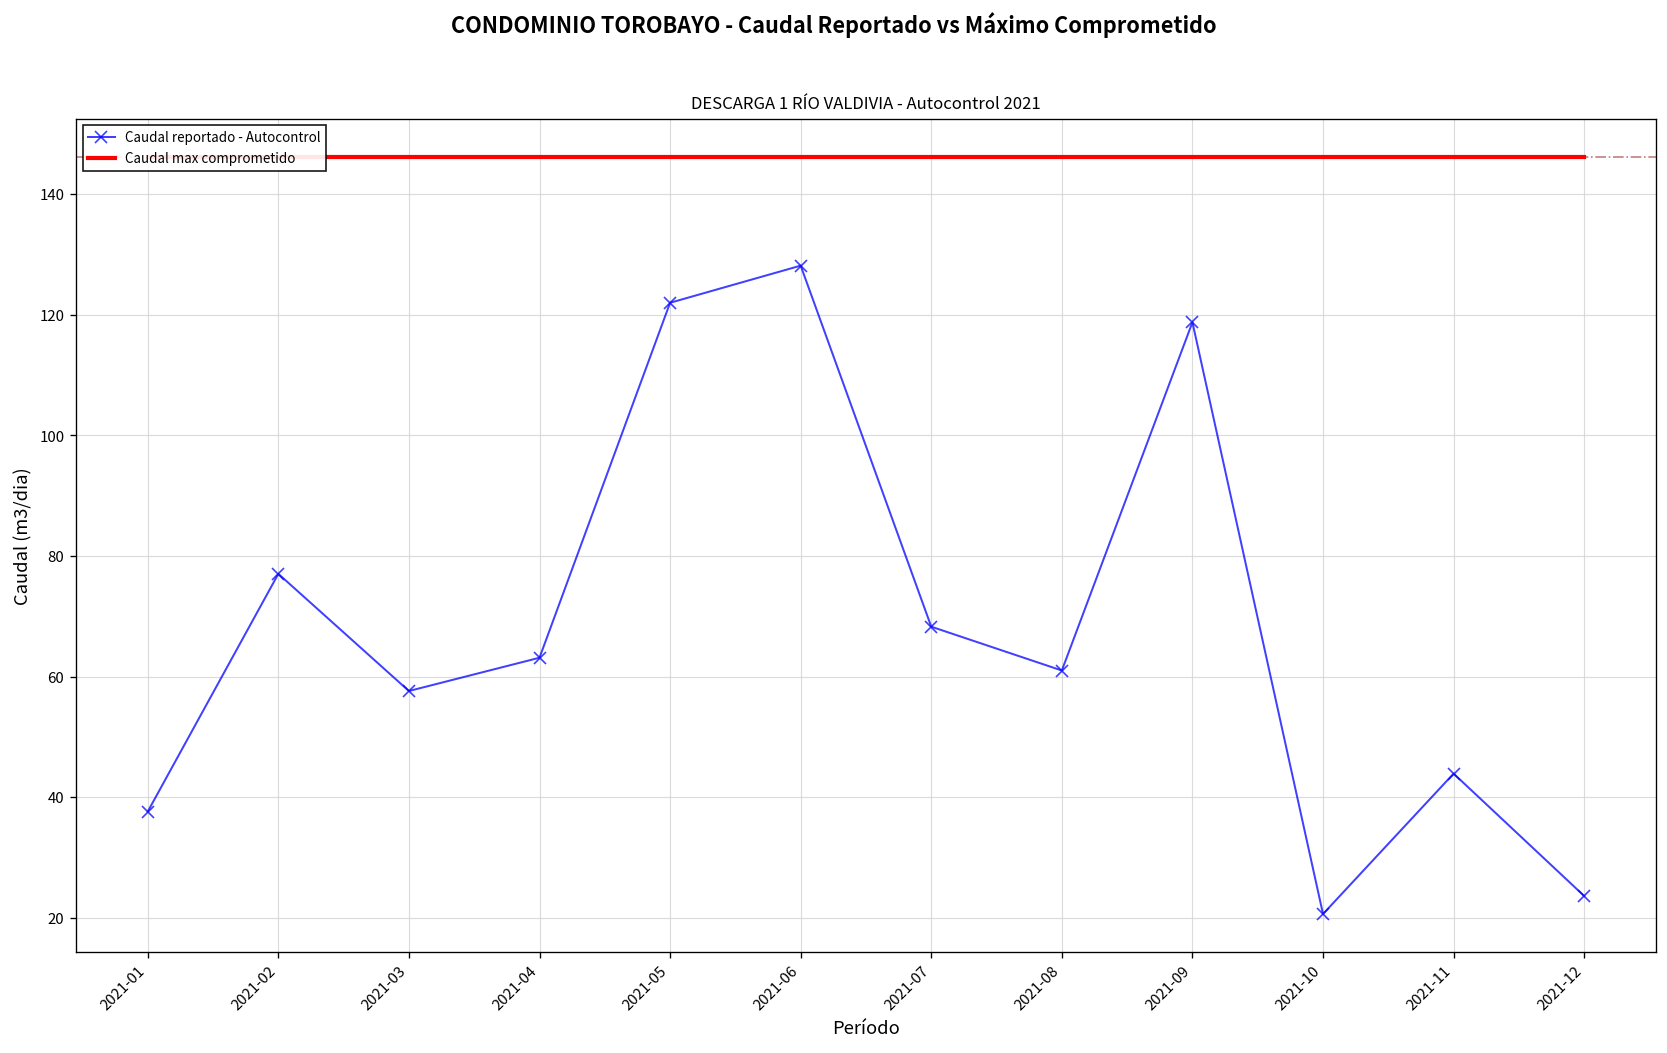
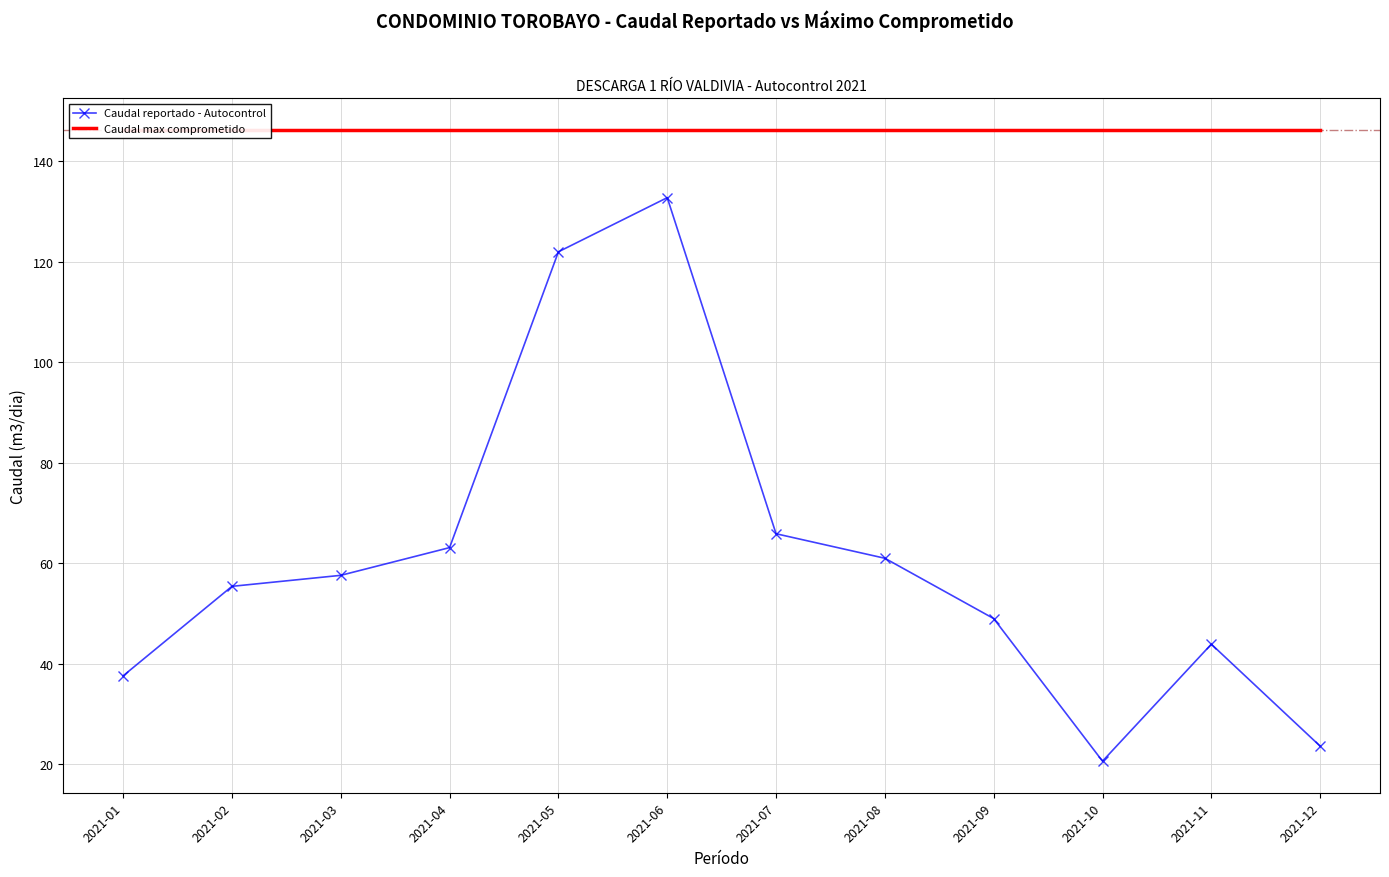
Caudal reportado - Autocontrol, 2021-02: 77 -> 55
Caudal reportado - Autocontrol, 2021-06: 128 -> 133
Caudal reportado - Autocontrol, 2021-07: 68 -> 66
Caudal reportado - Autocontrol, 2021-09: 119 -> 49
